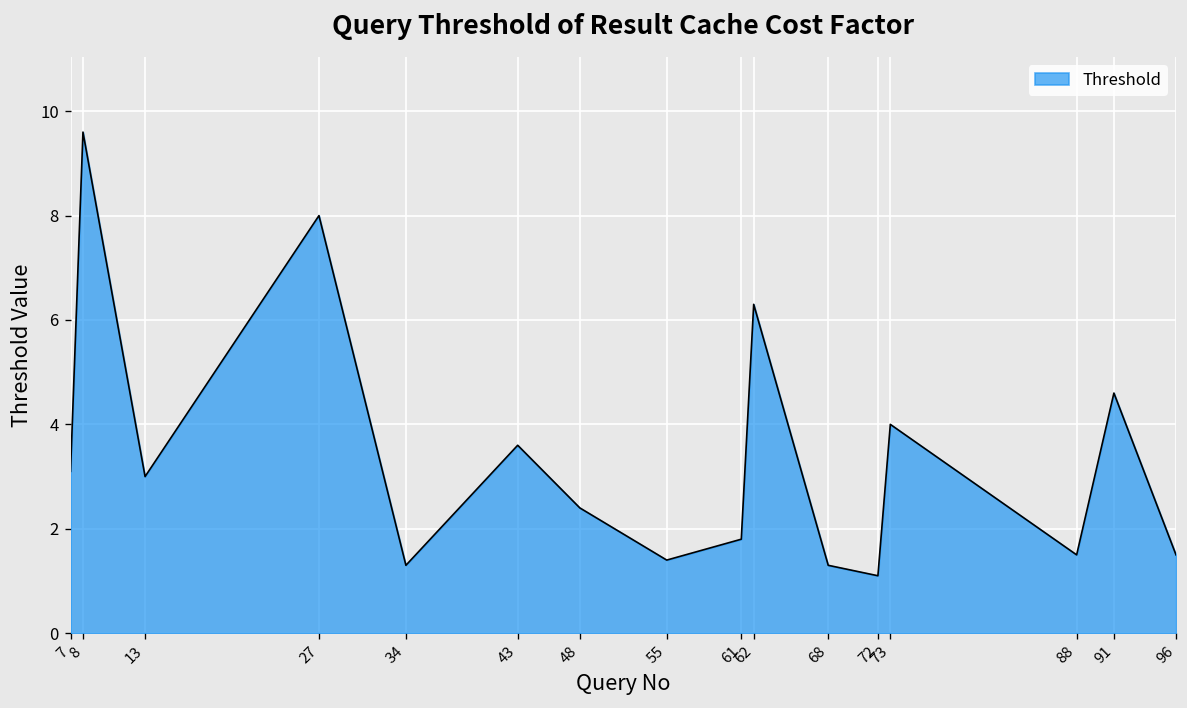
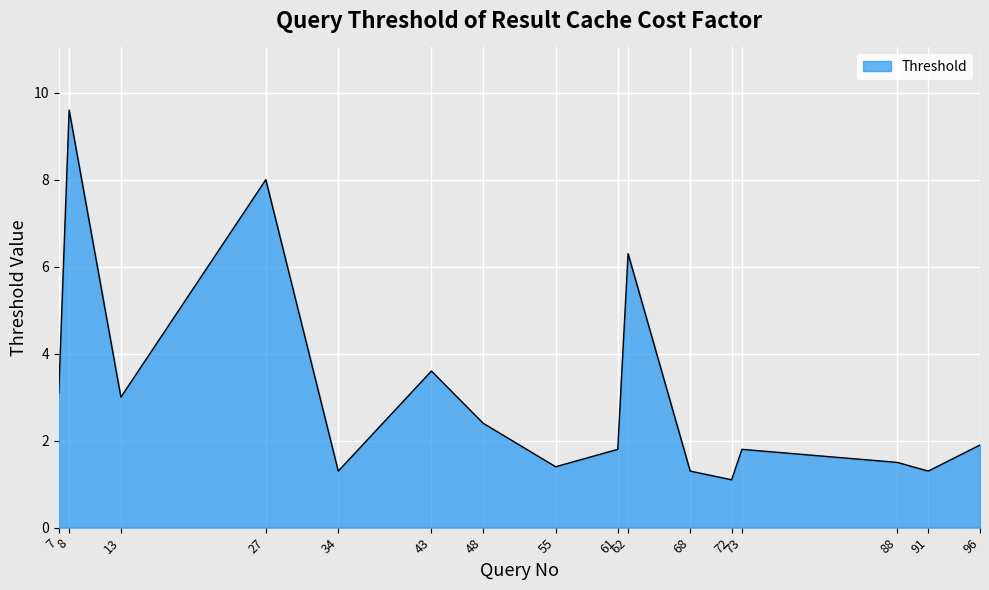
73: 4.0 -> 1.8
91: 4.6 -> 1.3
96: 1.5 -> 1.9
